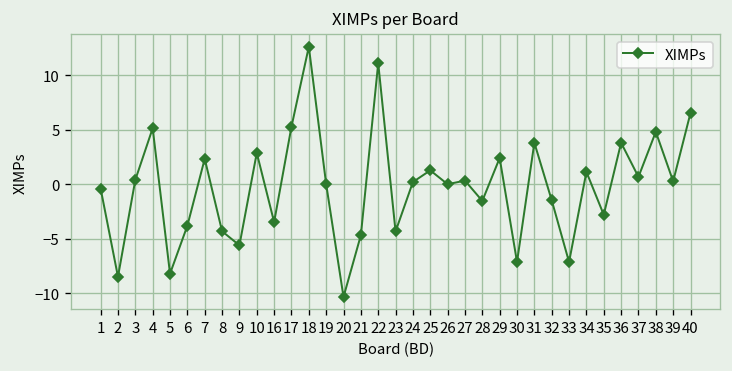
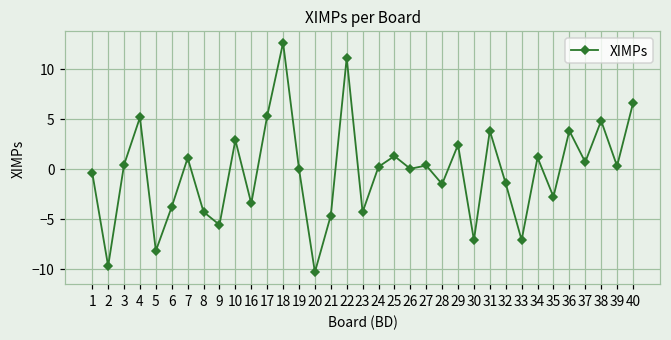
2: -8 -> -10
7: 2 -> 1
